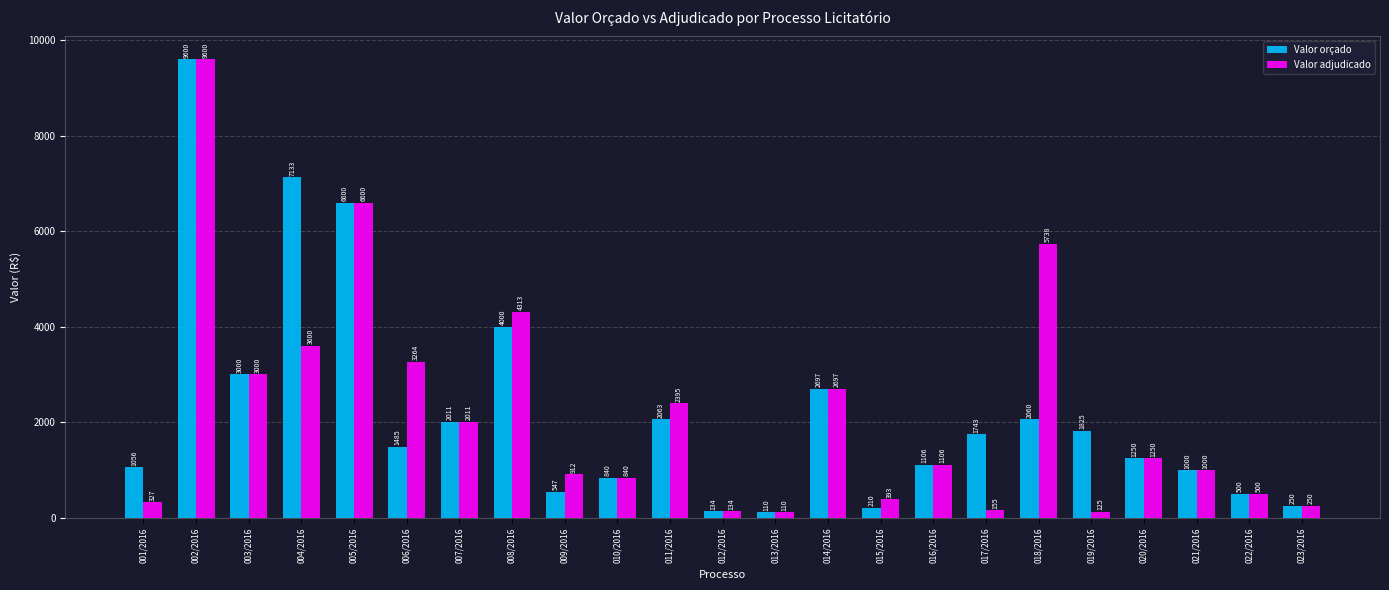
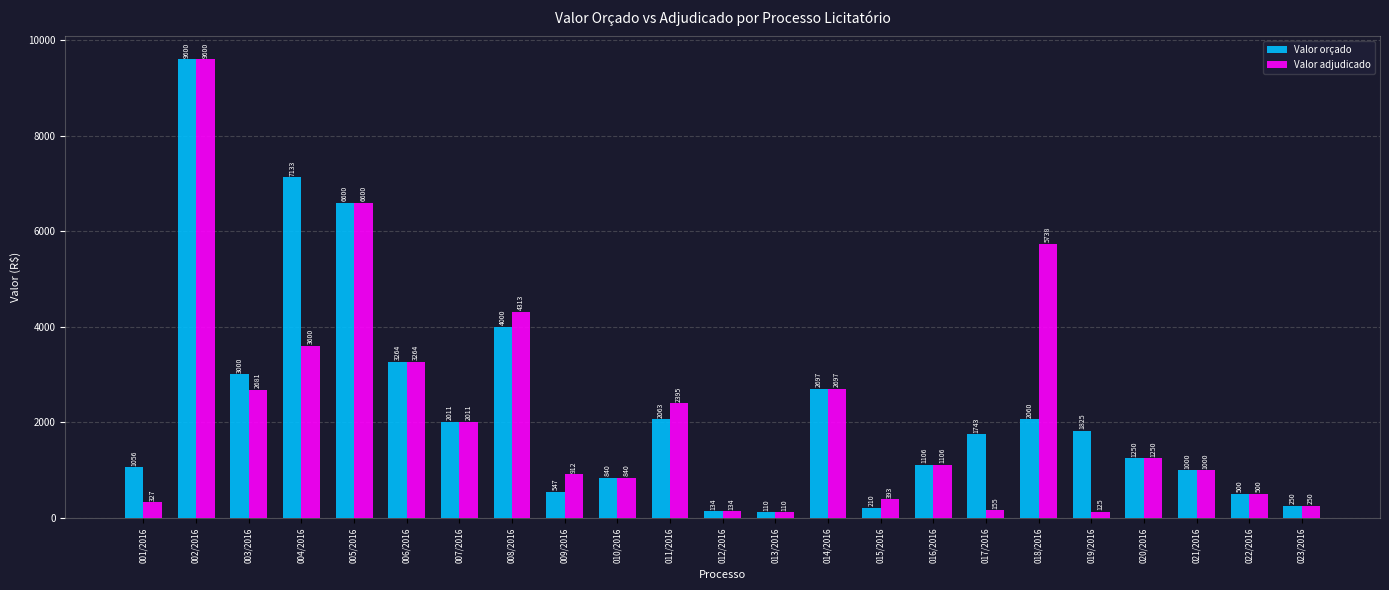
Valor adjudicado, 003/2016: 3000 -> 2681
Valor orçado, 006/2016: 1485 -> 3264
